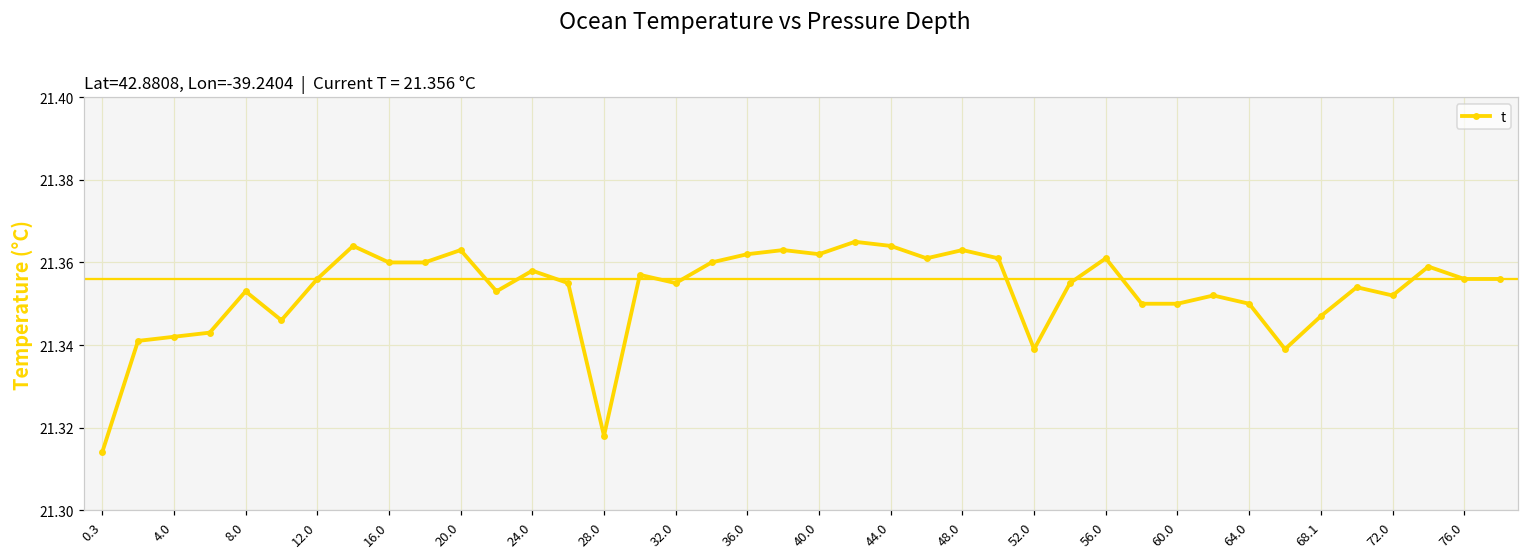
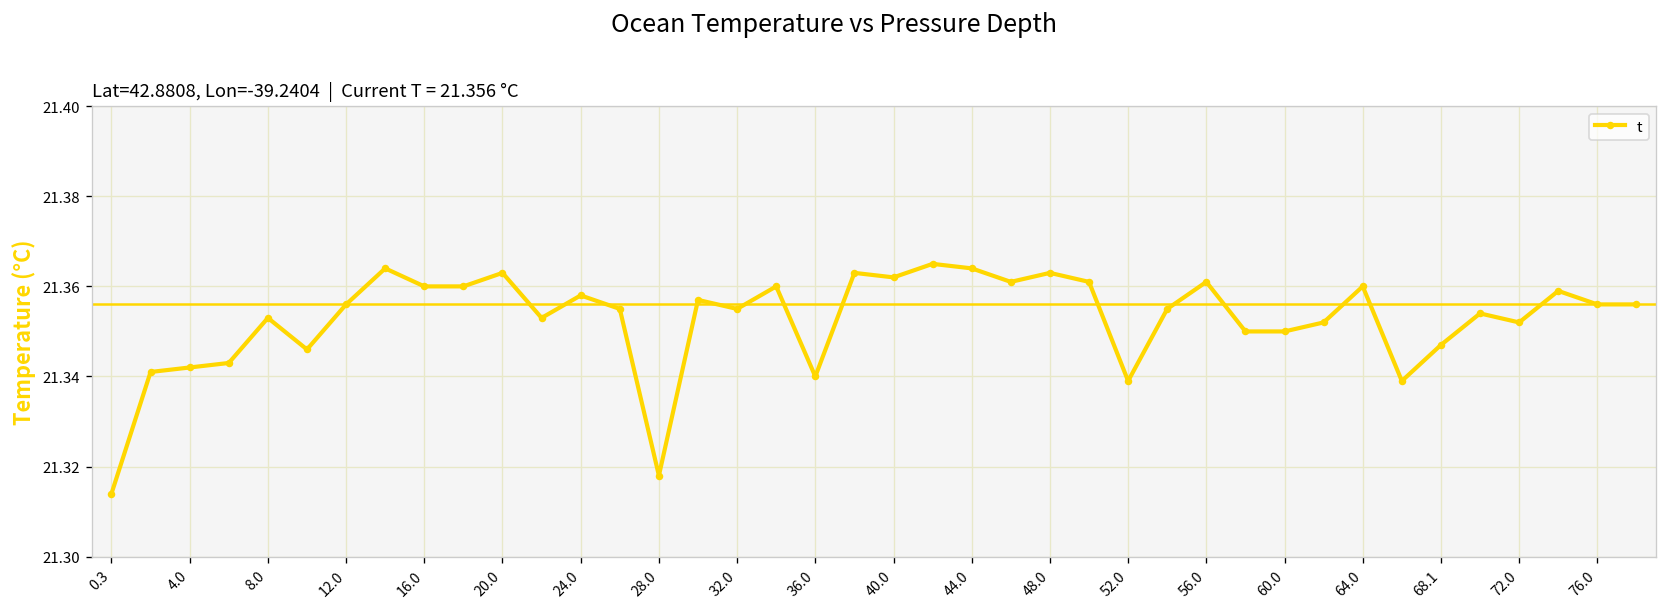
36.0: 21.362 -> 21.340
64.0: 21.35 -> 21.36
